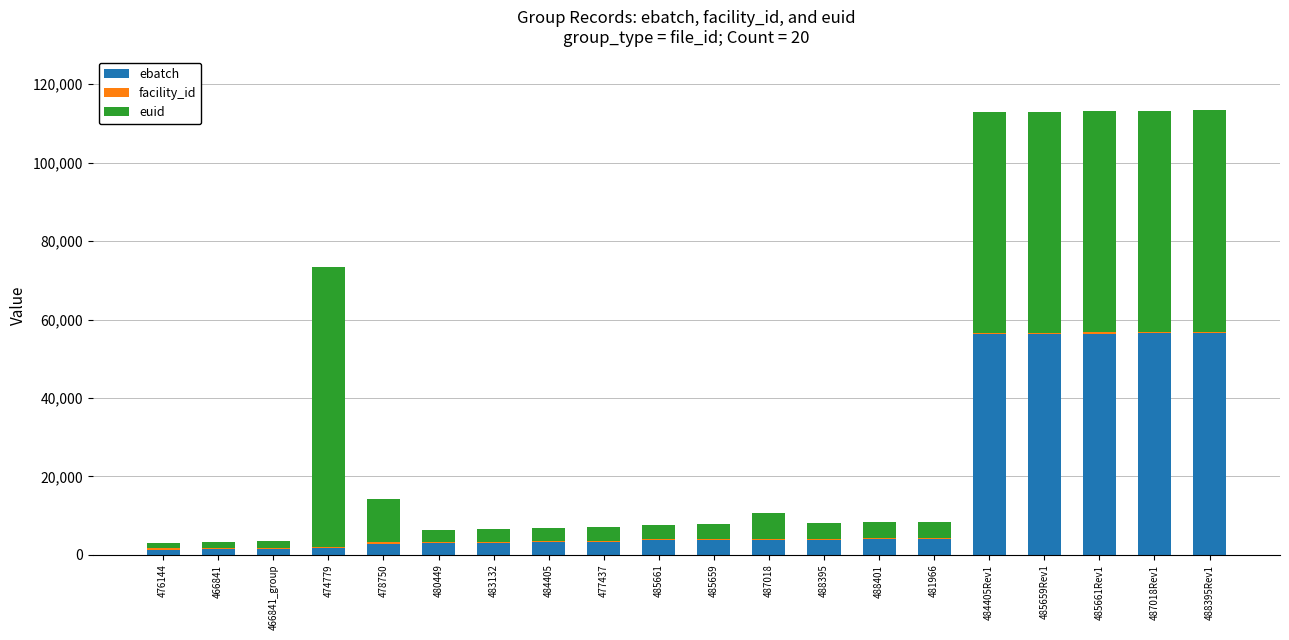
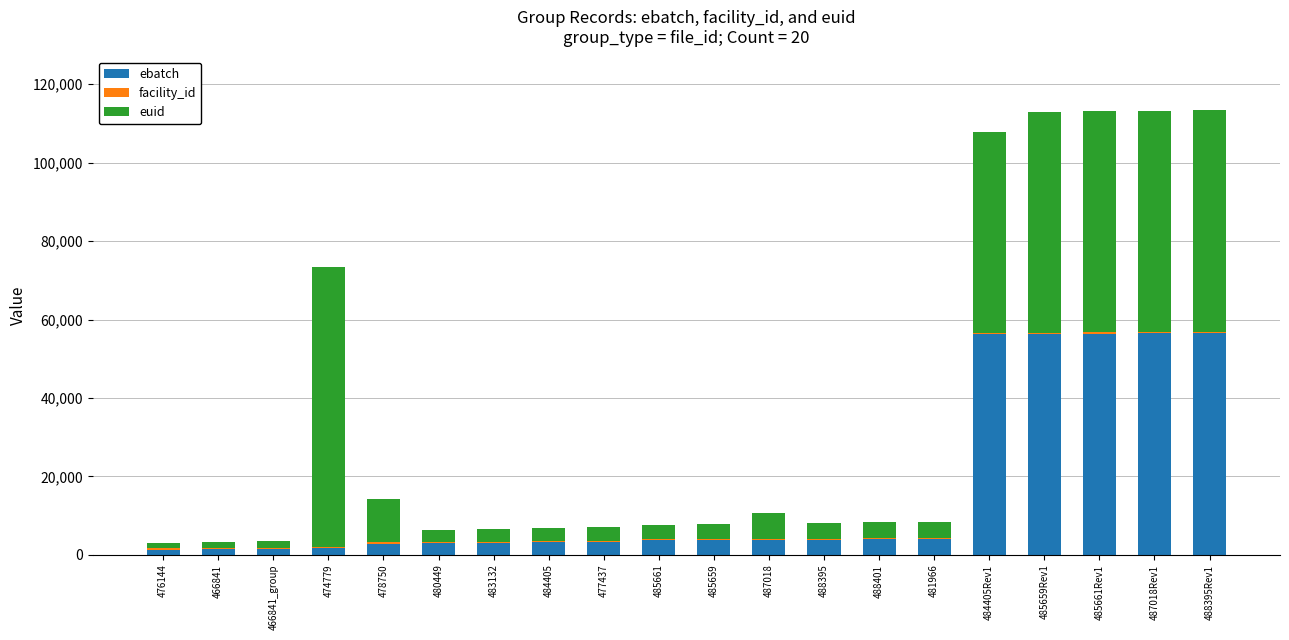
euid, 484405Rev1: 56,000 -> 51,000
